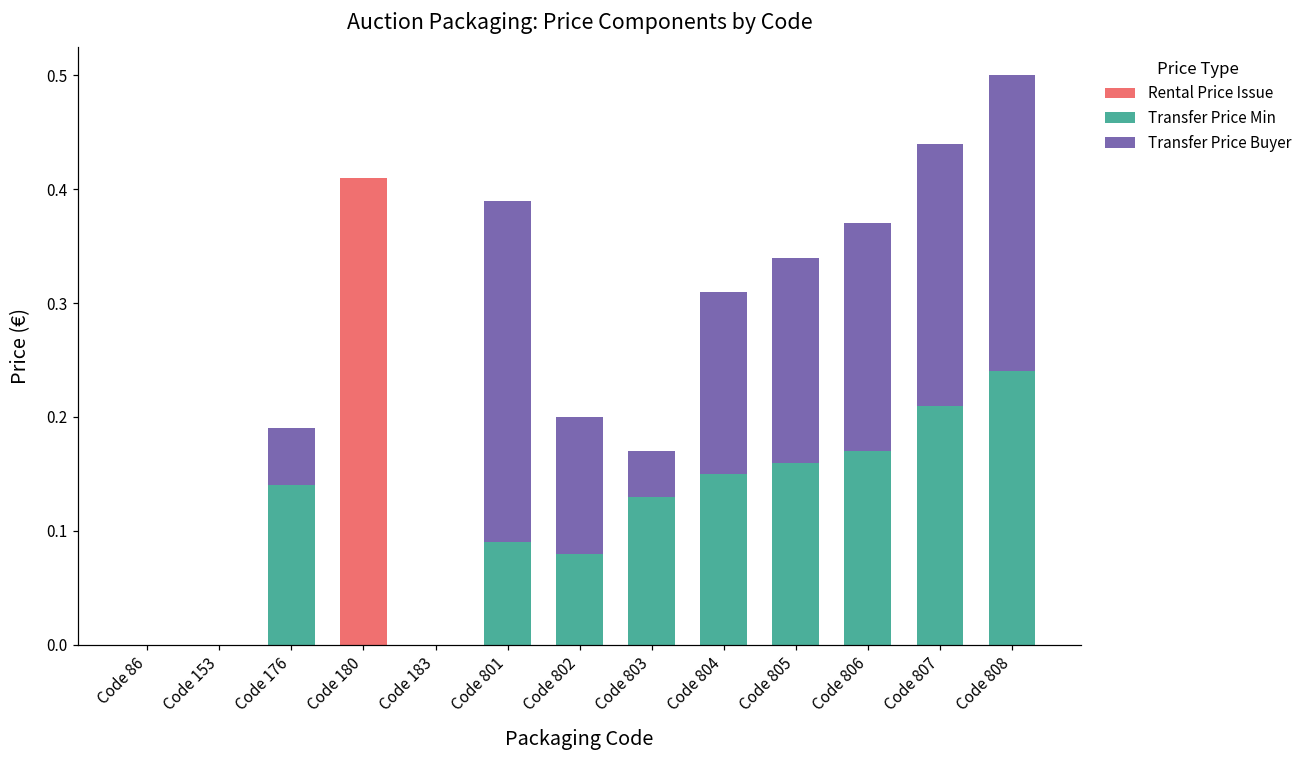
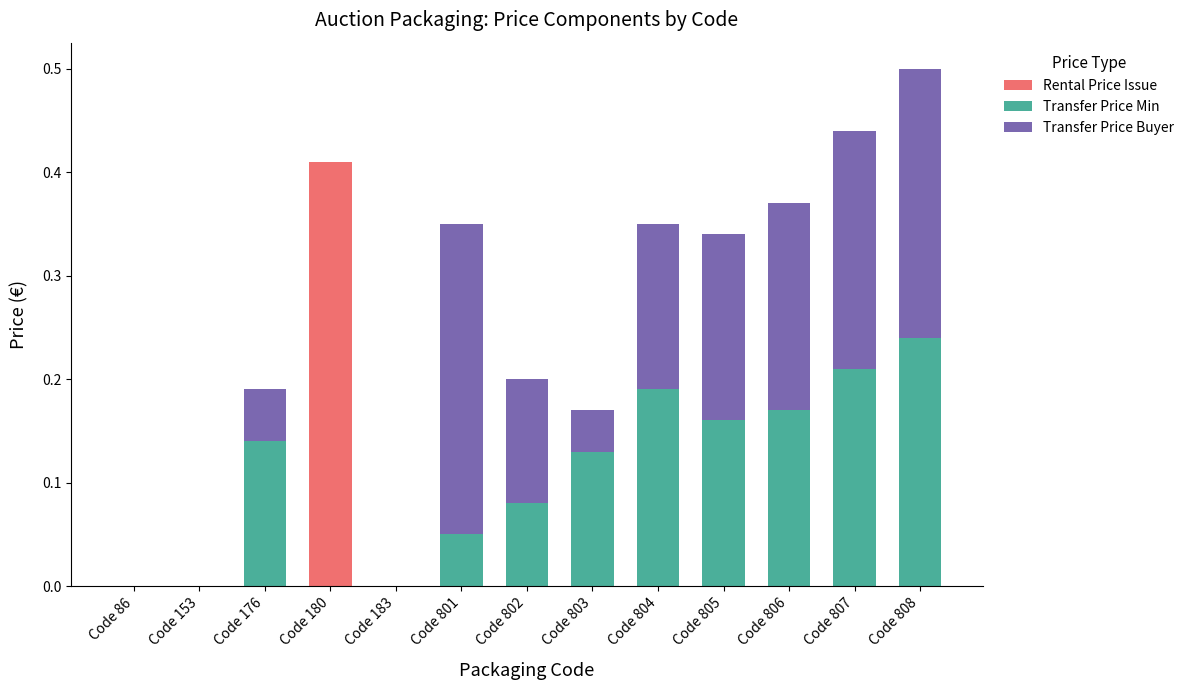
Transfer Price Min, Code 801: 0.09 -> 0.05
Transfer Price Min, Code 804: 0.15 -> 0.19
